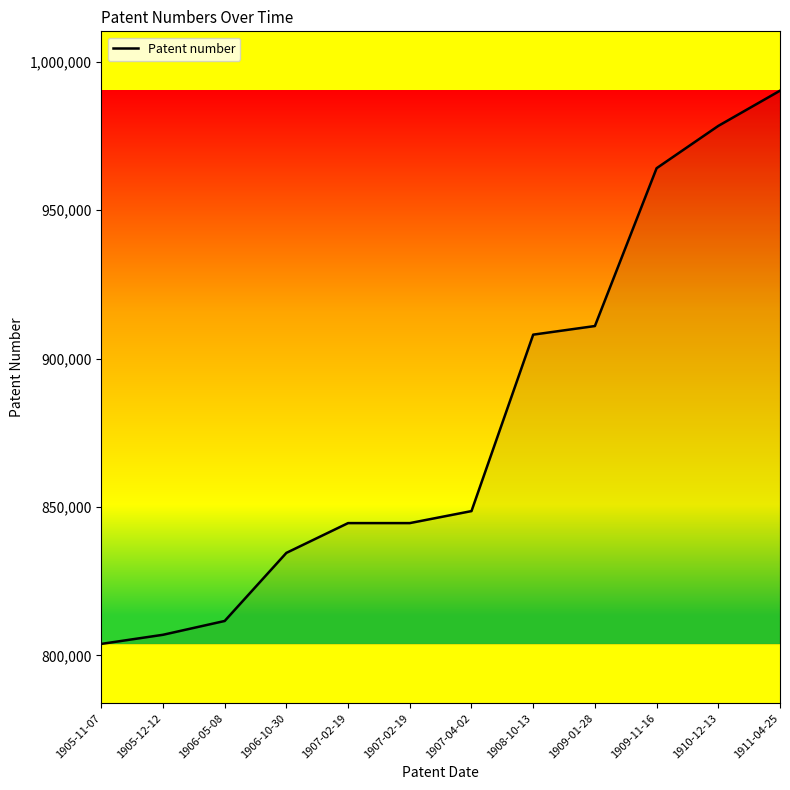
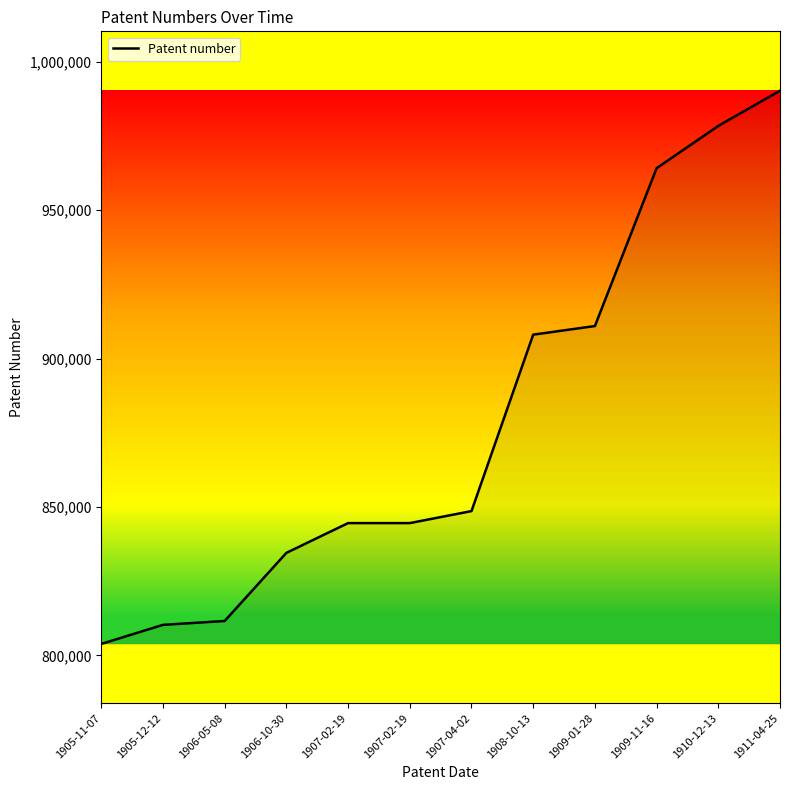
1905-12-12: 807,000 -> 810,000
